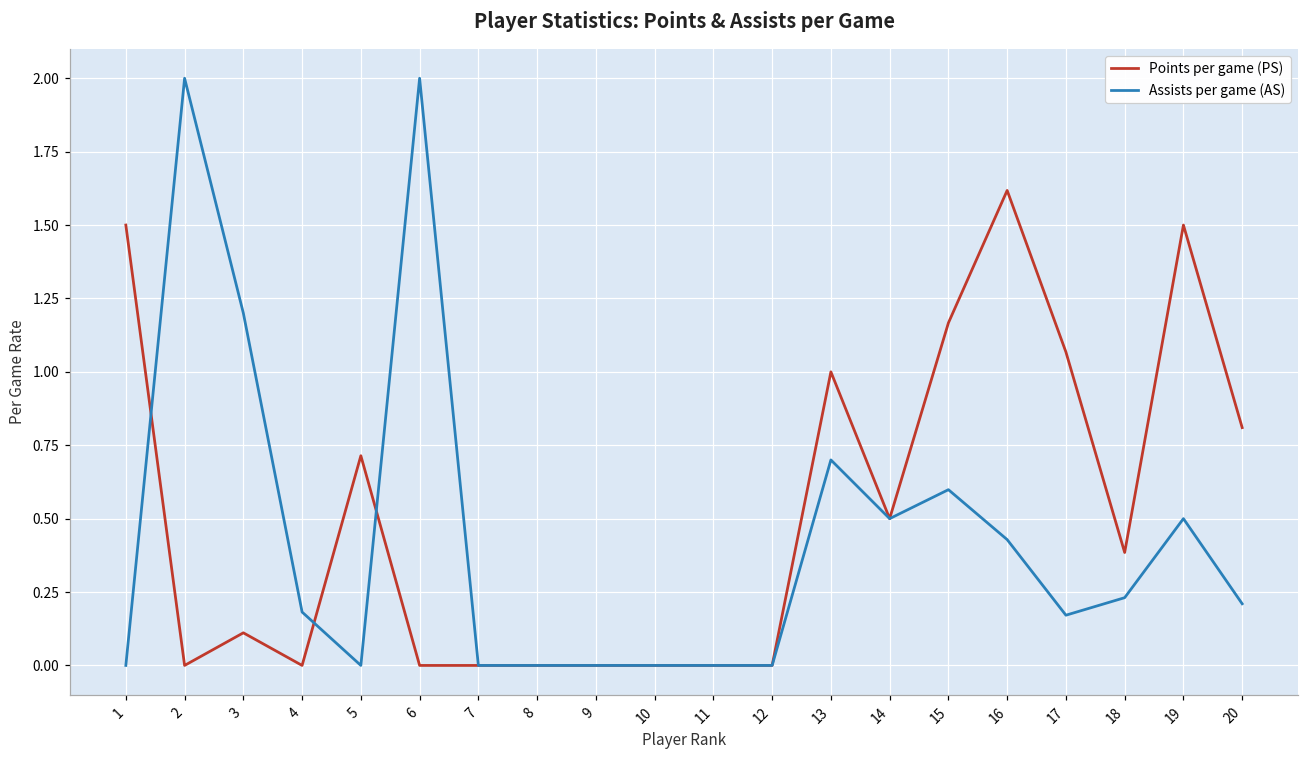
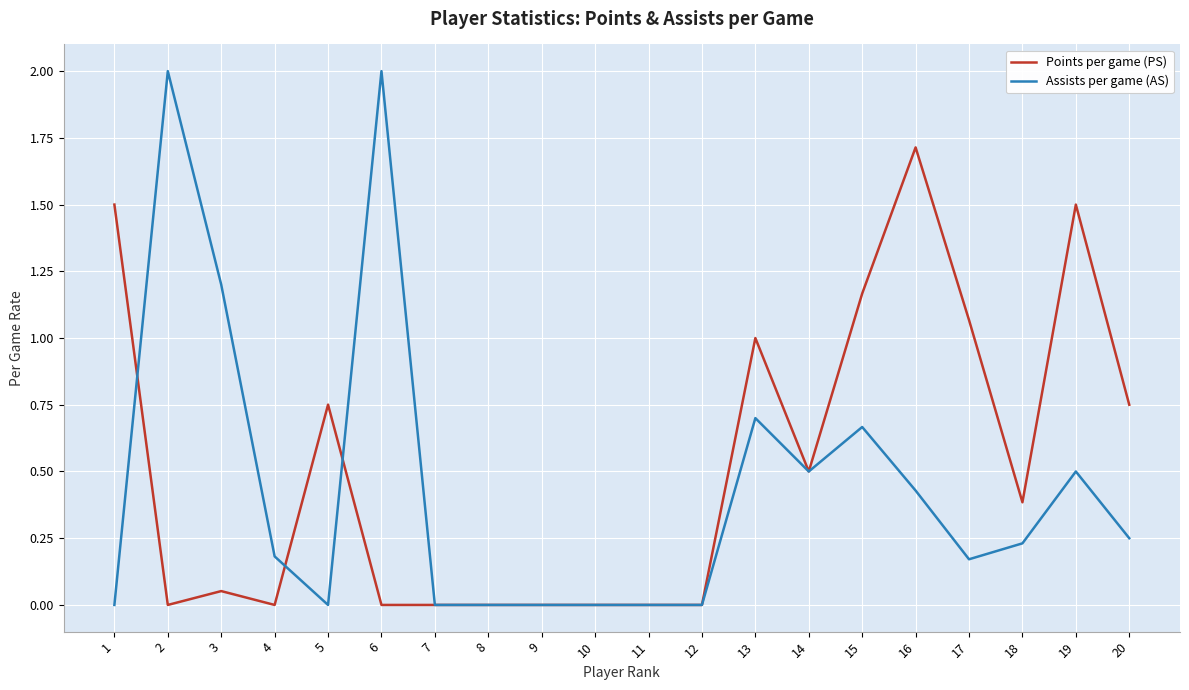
Points per game (PS), 3: 0.11 -> 0.05
Points per game (PS), 5: 0.71 -> 0.75
Assists per game (AS), 15: 0.60 -> 0.67
Points per game (PS), 16: 1.62 -> 1.71
Points per game (PS), 20: 0.81 -> 0.75
Assists per game (AS), 20: 0.21 -> 0.25
